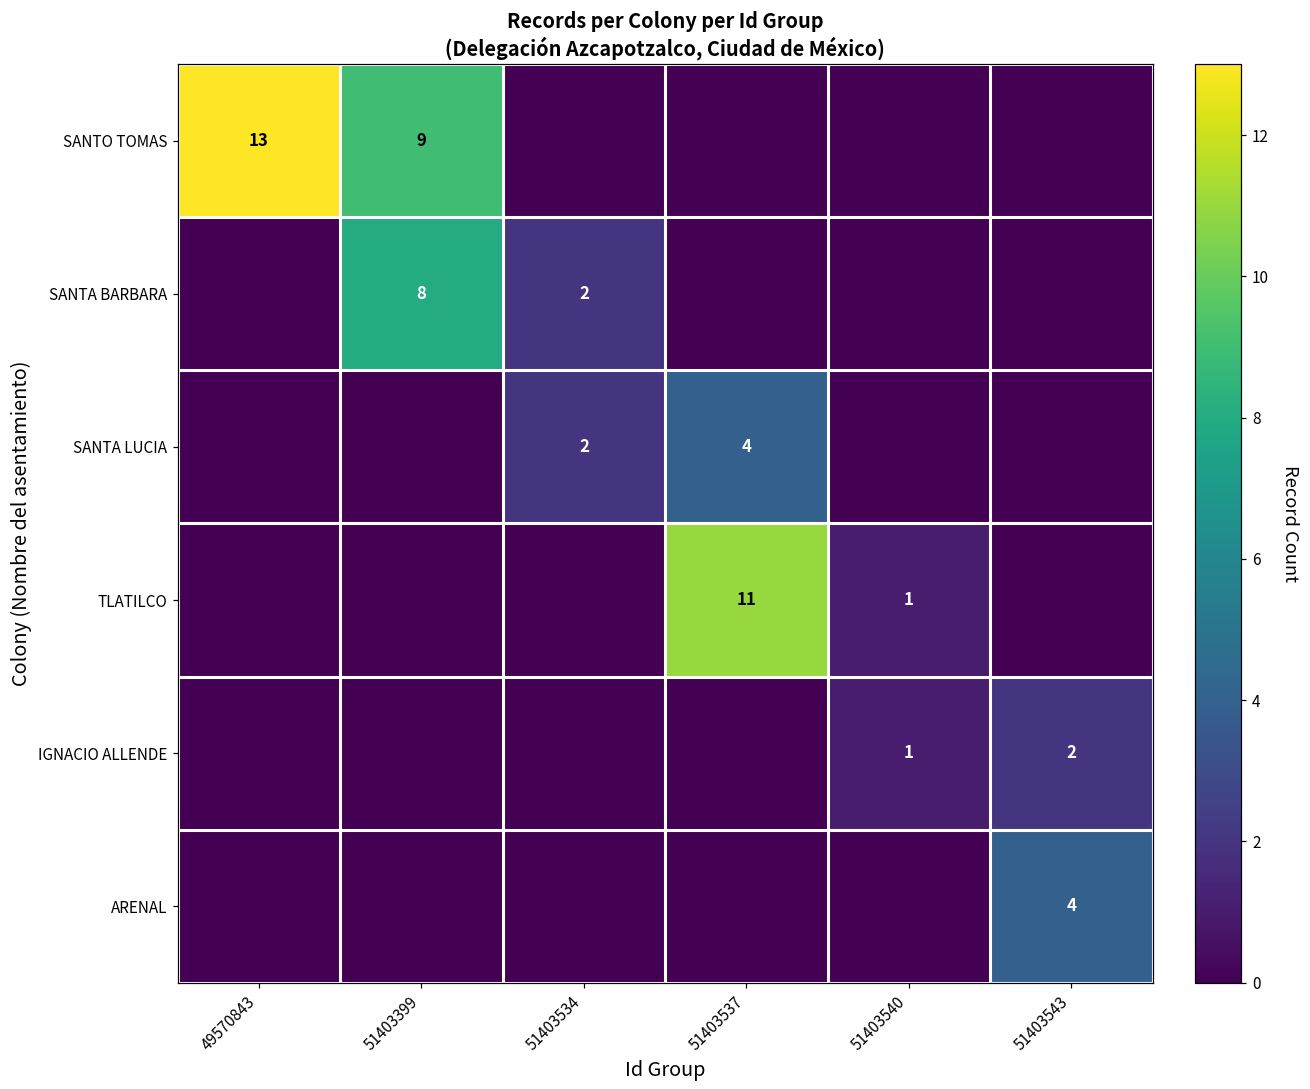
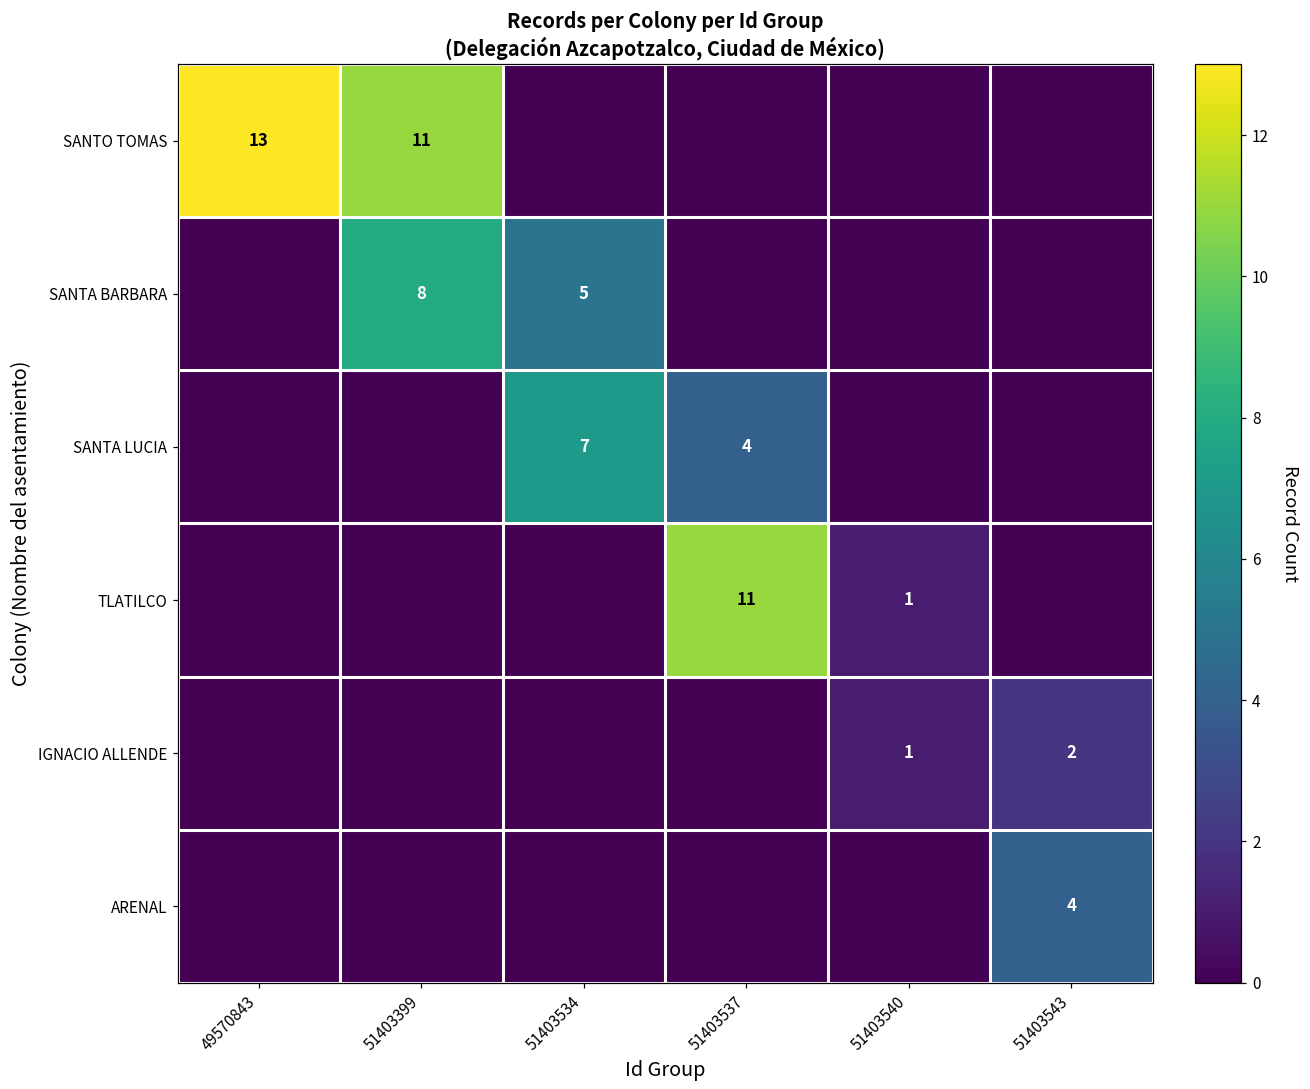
SANTO TOMAS, 51403399: 9 -> 11
SANTA BARBARA, 51403534: 2 -> 5
SANTA LUCIA, 51403534: 2 -> 7
